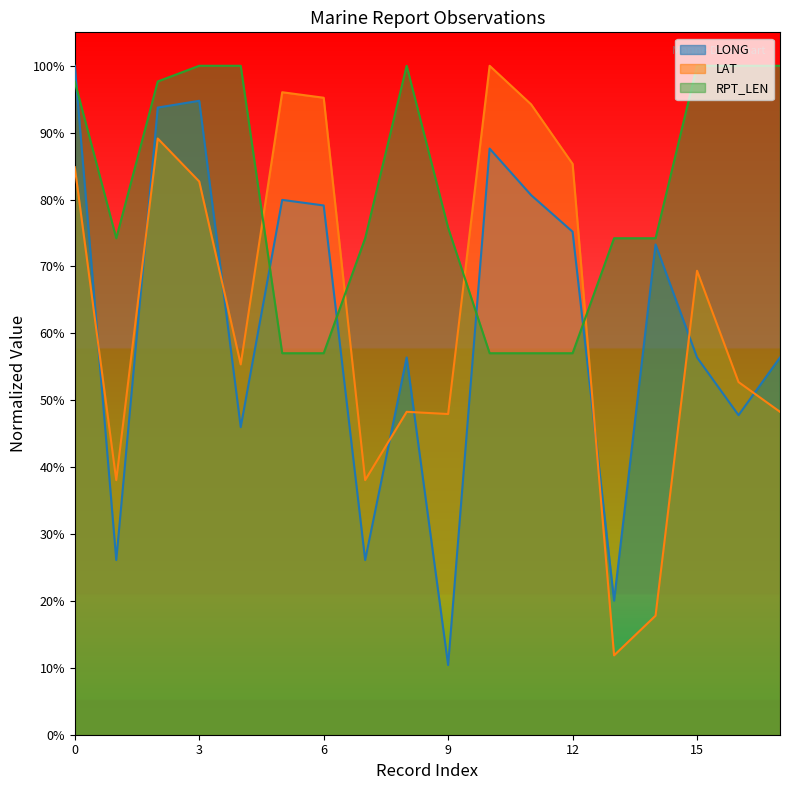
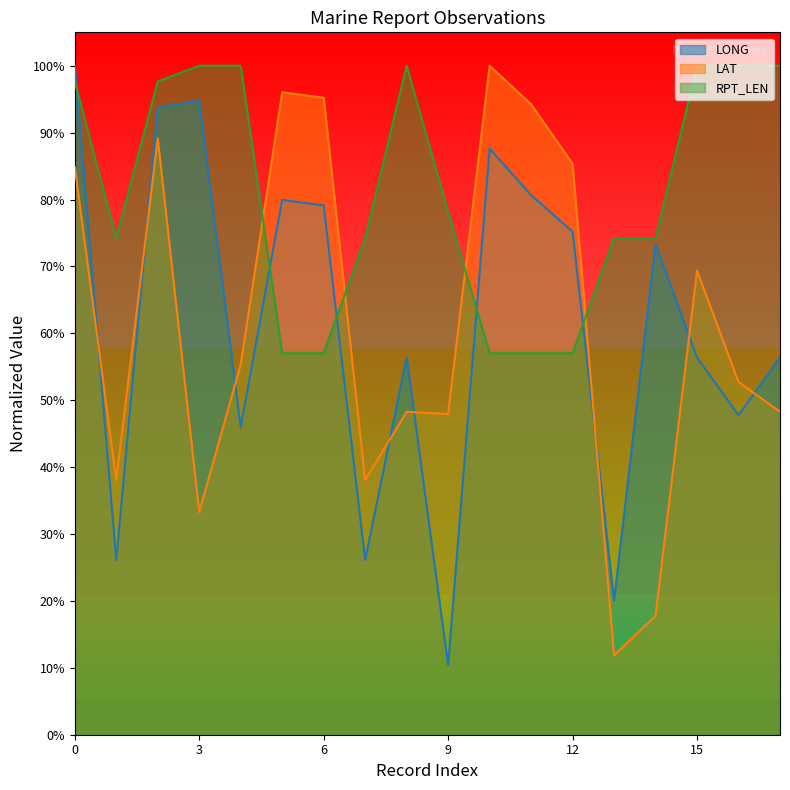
LAT, 3: 83% -> 33%
RPT_LEN, 9: 76% -> 78%
